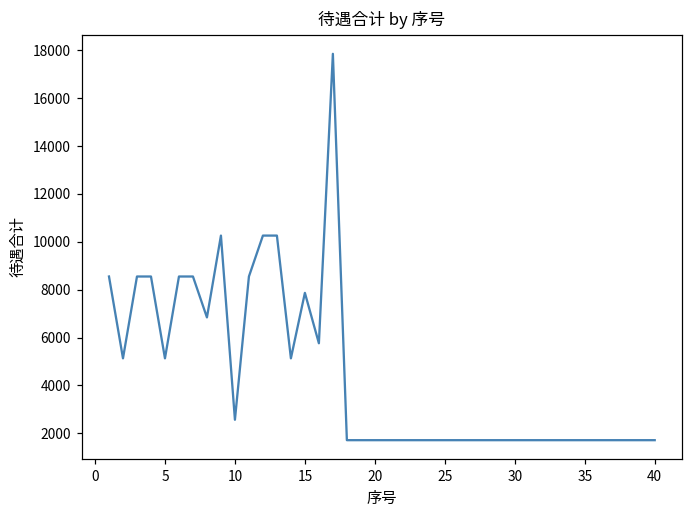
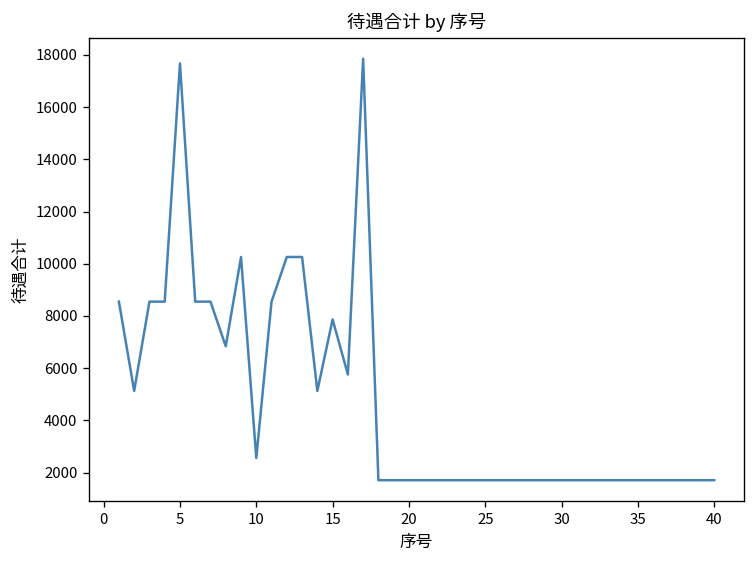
5: 5100 -> 17700
